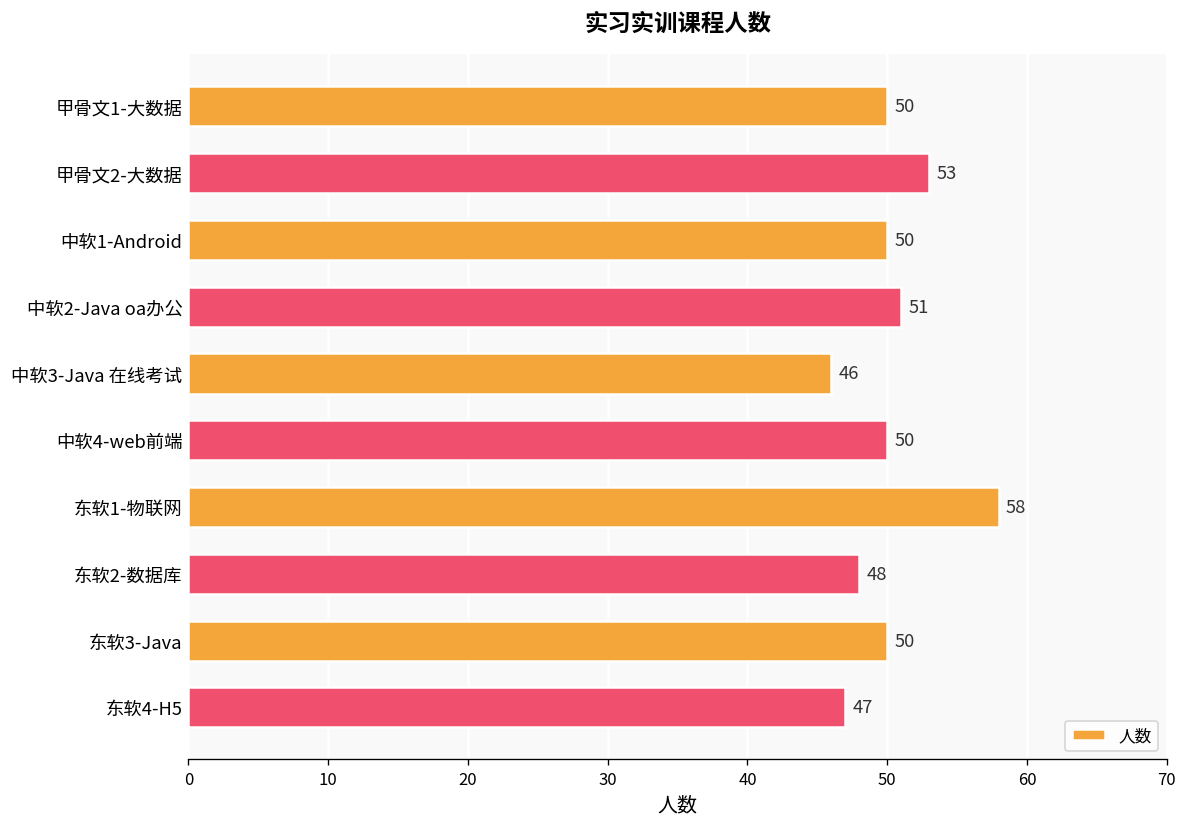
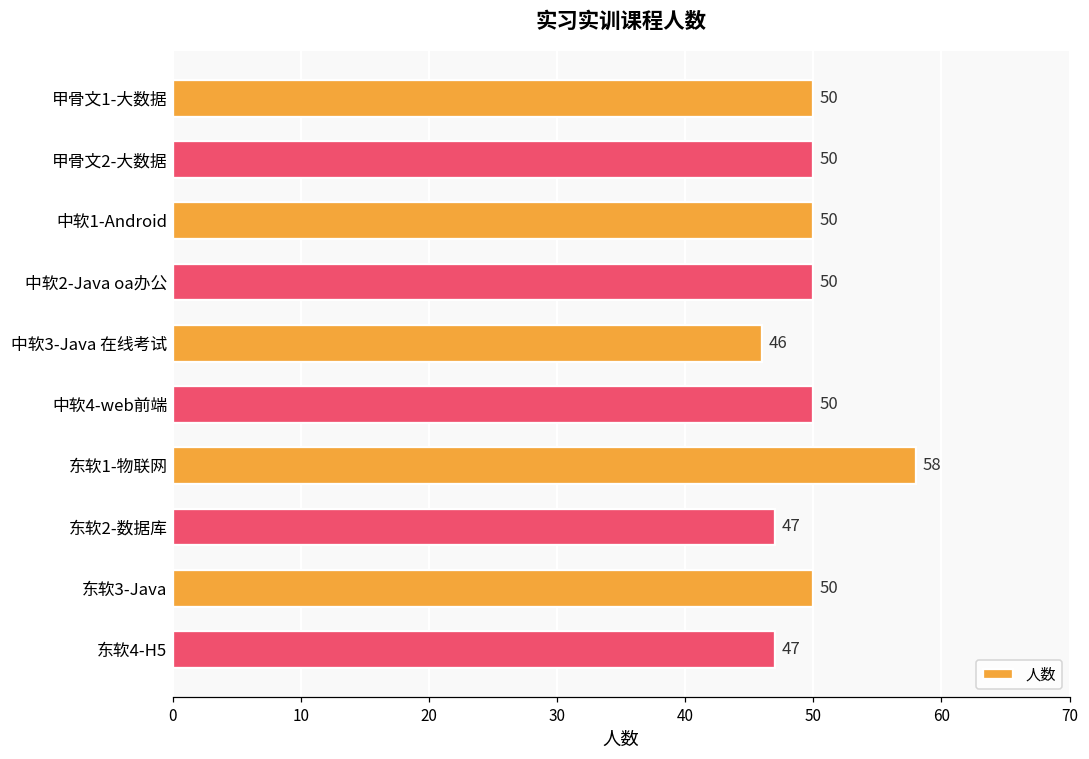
甲骨文2-大数据: 53 -> 50
中软2-Java oa办公: 51 -> 50
东软2-数据库: 48 -> 47
